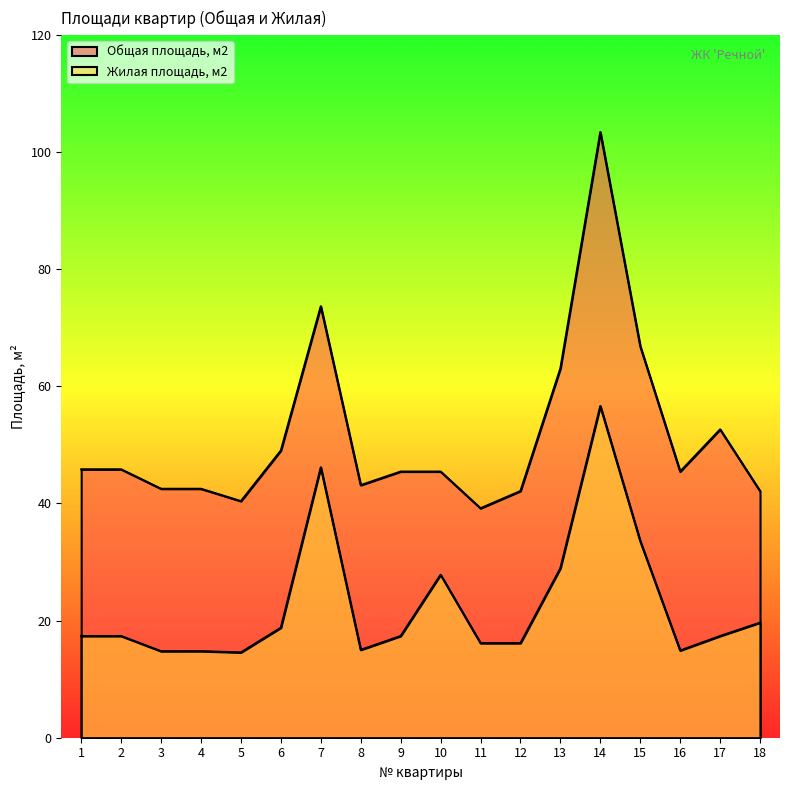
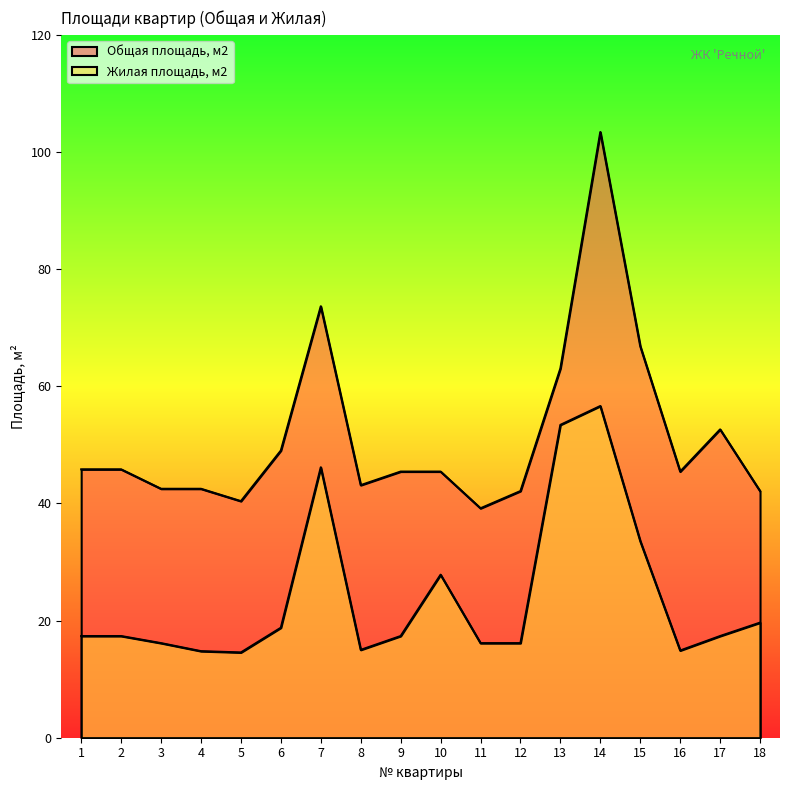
Жилая площадь, м2, 3: 15 -> 16
Жилая площадь, м2, 13: 29 -> 53
